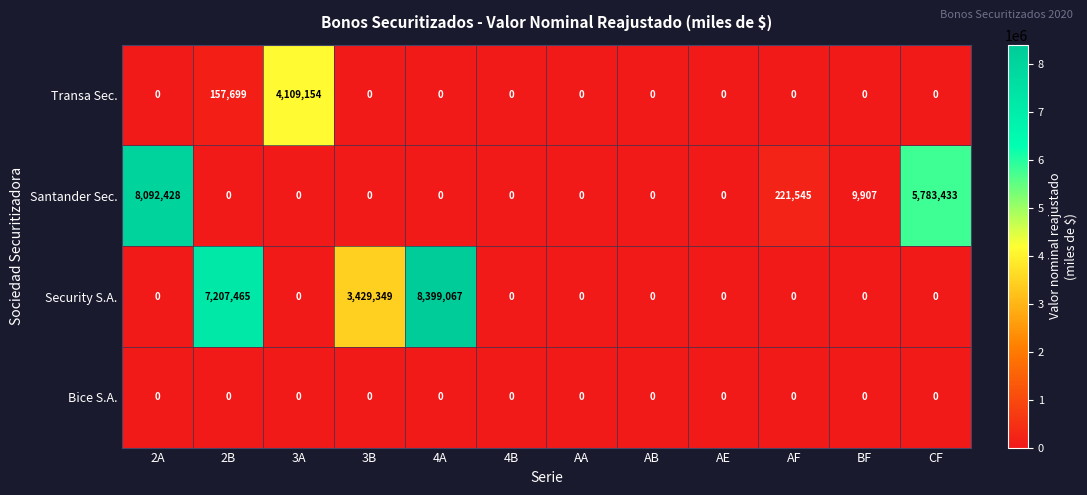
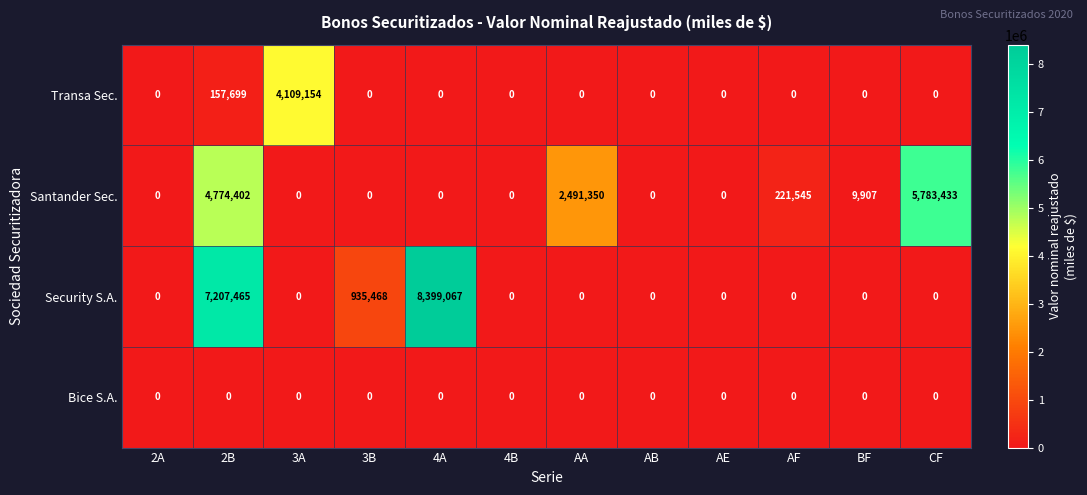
Santander Sec., 2A: 8,092,428 -> 0
Santander Sec., 2B: 0 -> 4,774,402
Santander Sec., AA: 0 -> 2,491,350
Security S.A., 3B: 3,429,349 -> 935,468
